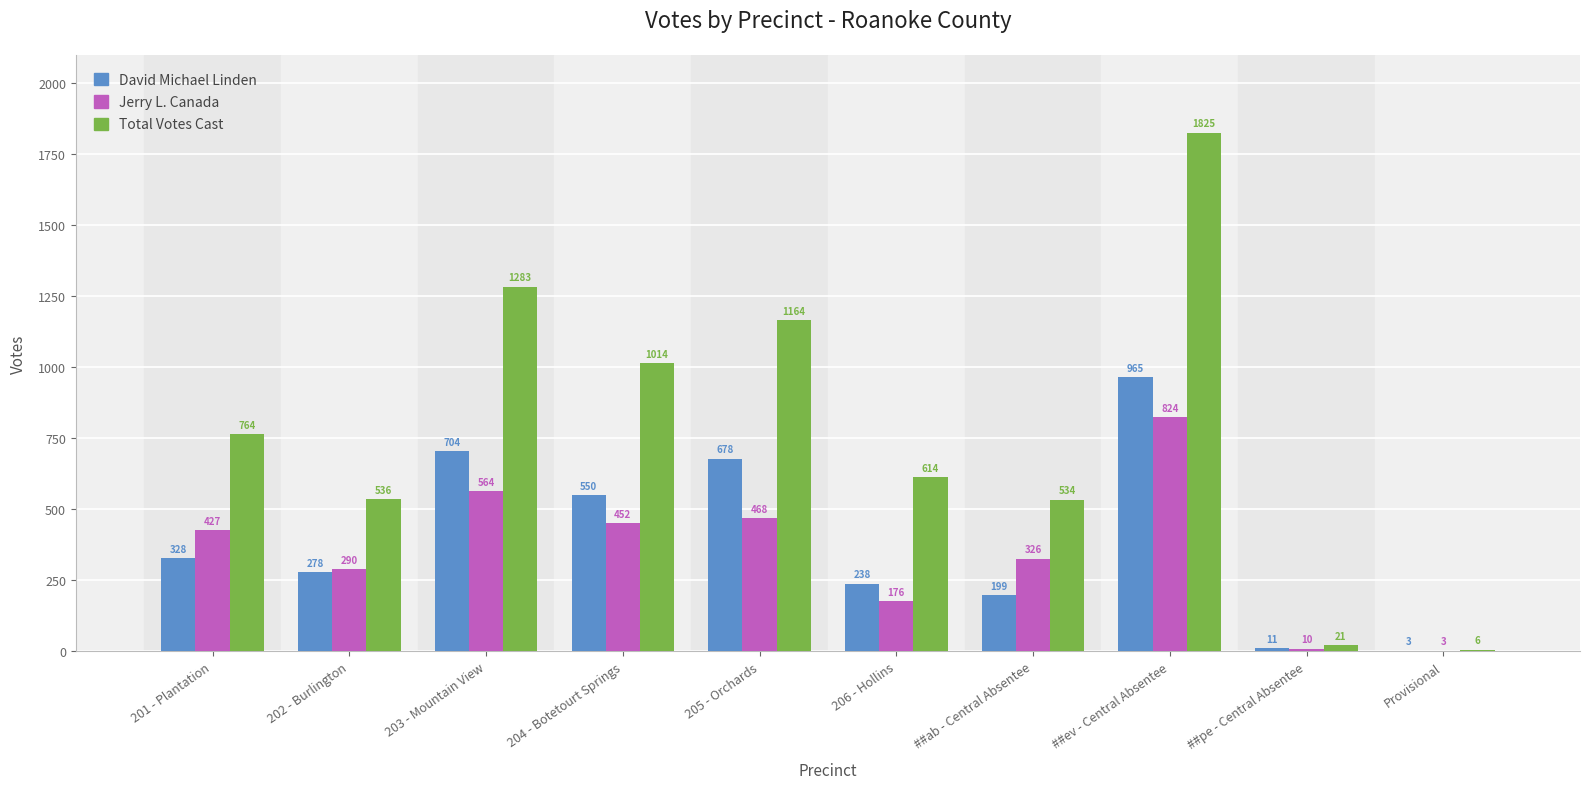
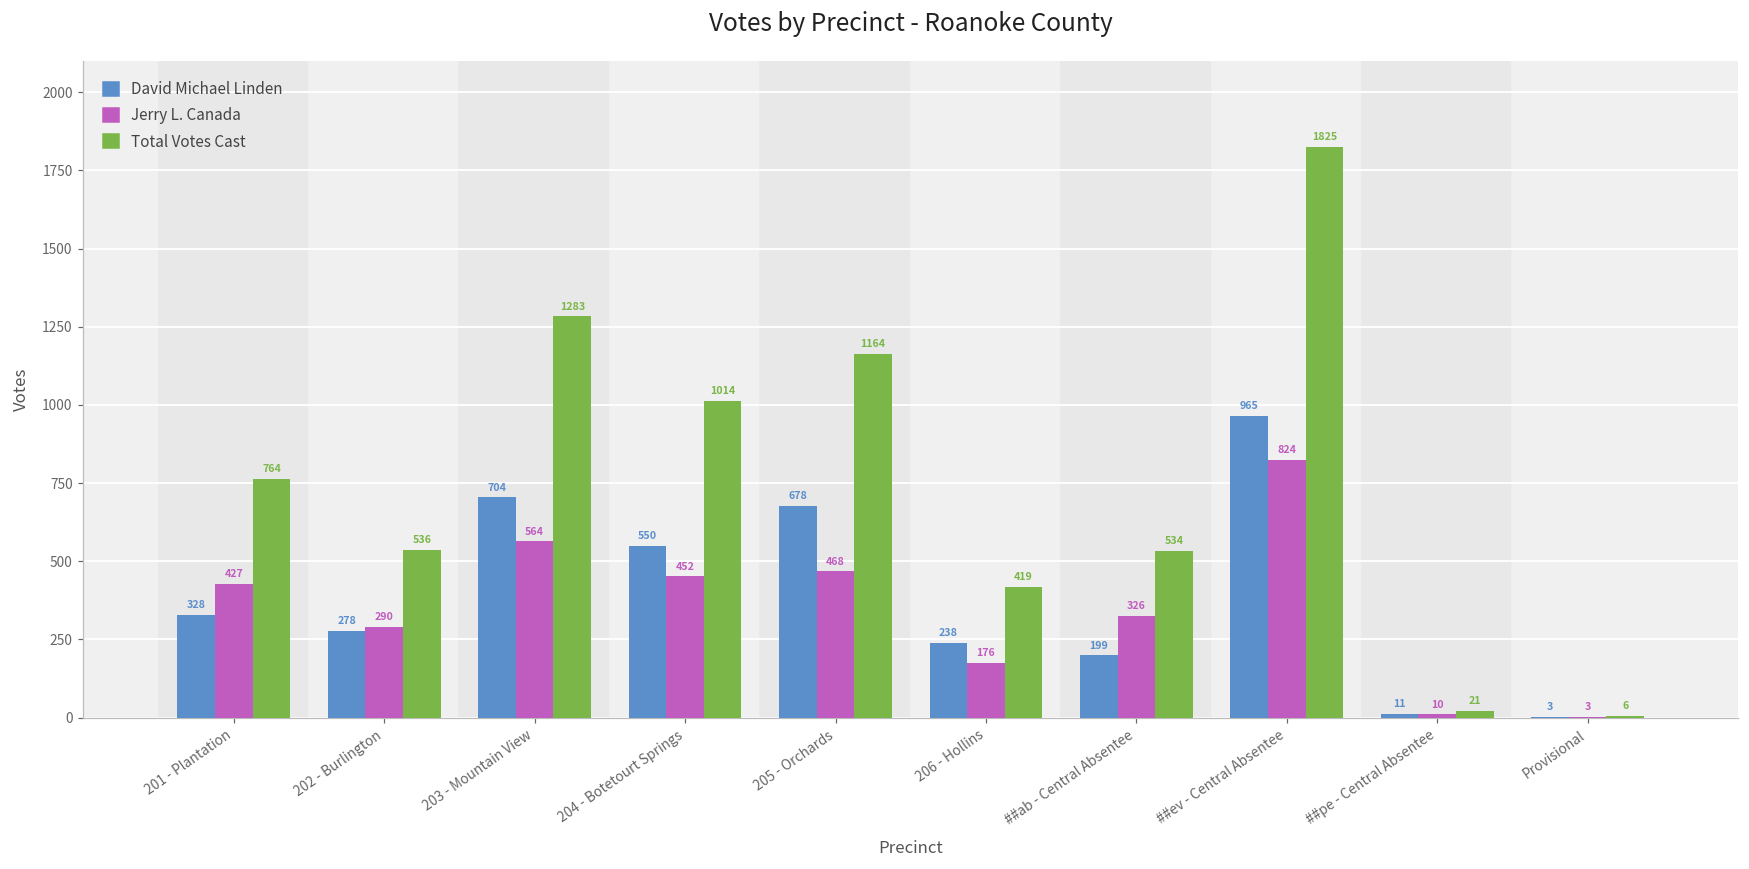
Total Votes Cast, 206 - Hollins: 614 -> 419
